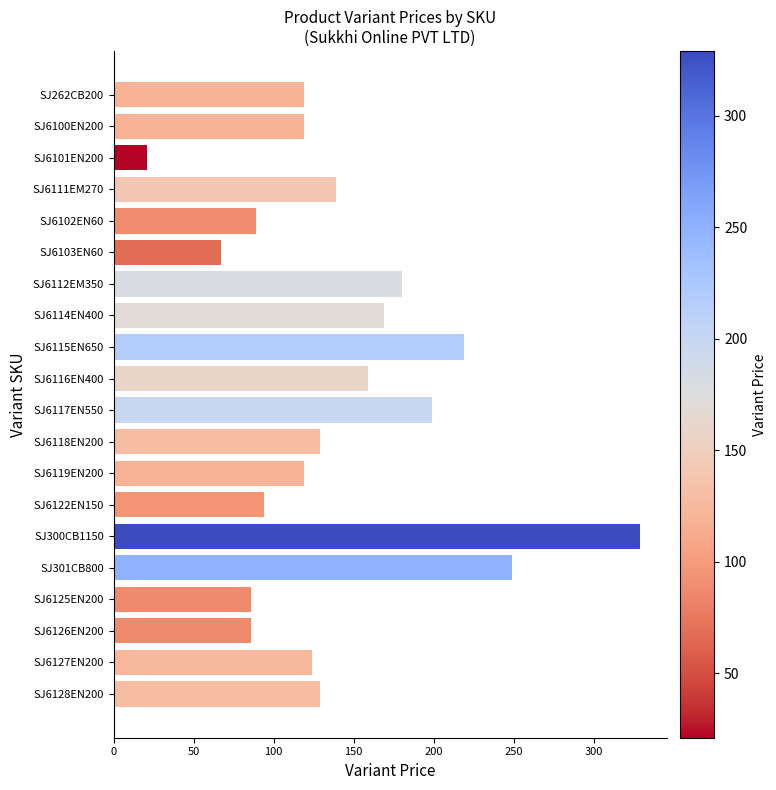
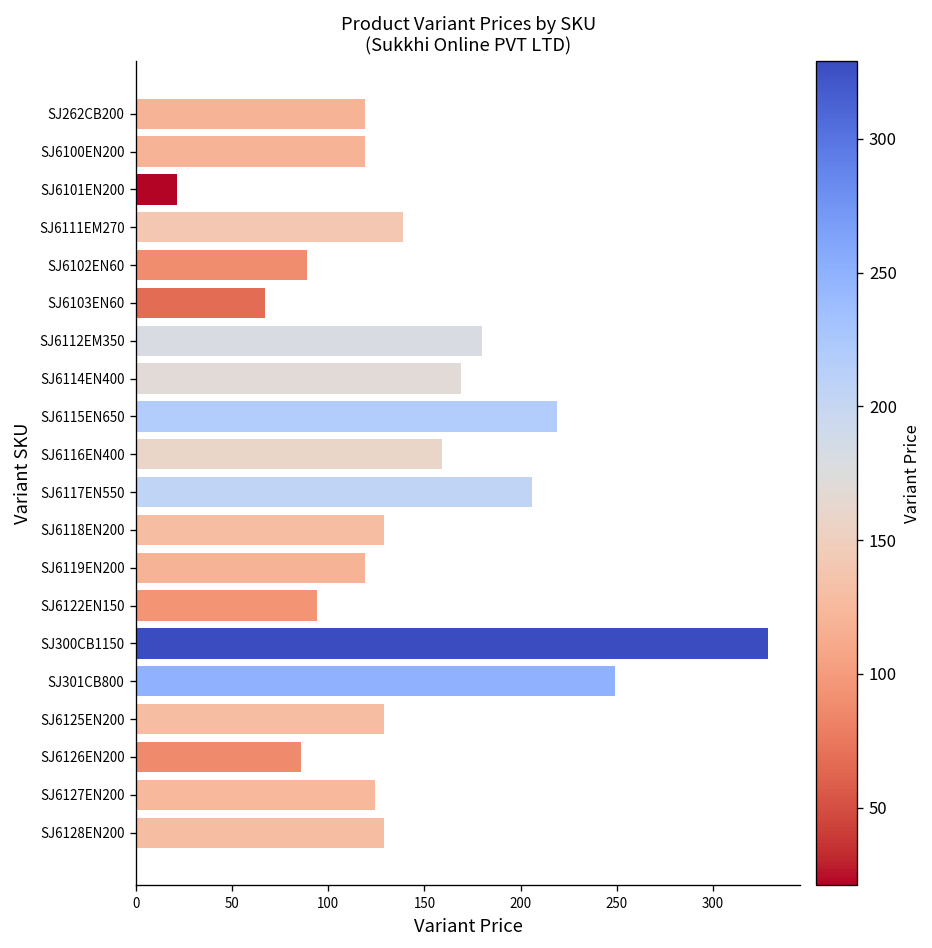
SJ6117EN550: 199 -> 206
SJ6125EN200: 86 -> 129
